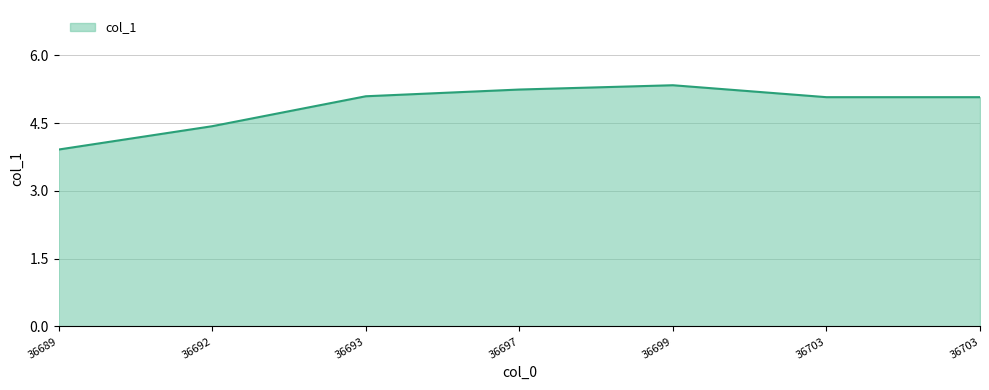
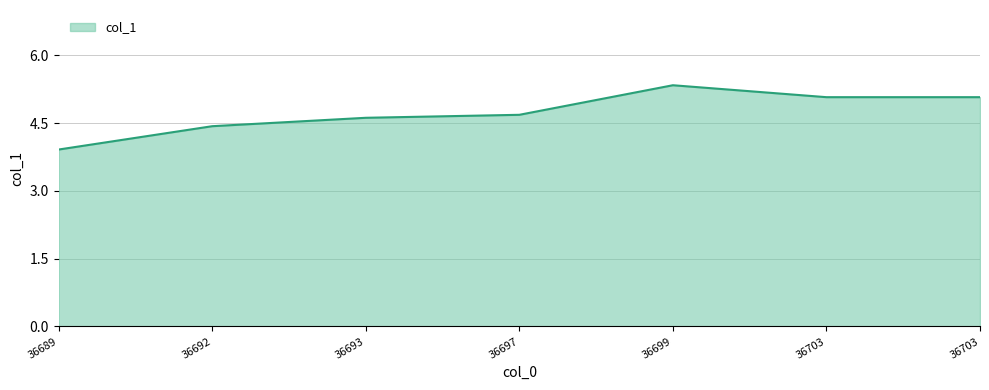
36693: 5.1 -> 4.6
36697: 5.2 -> 4.7
